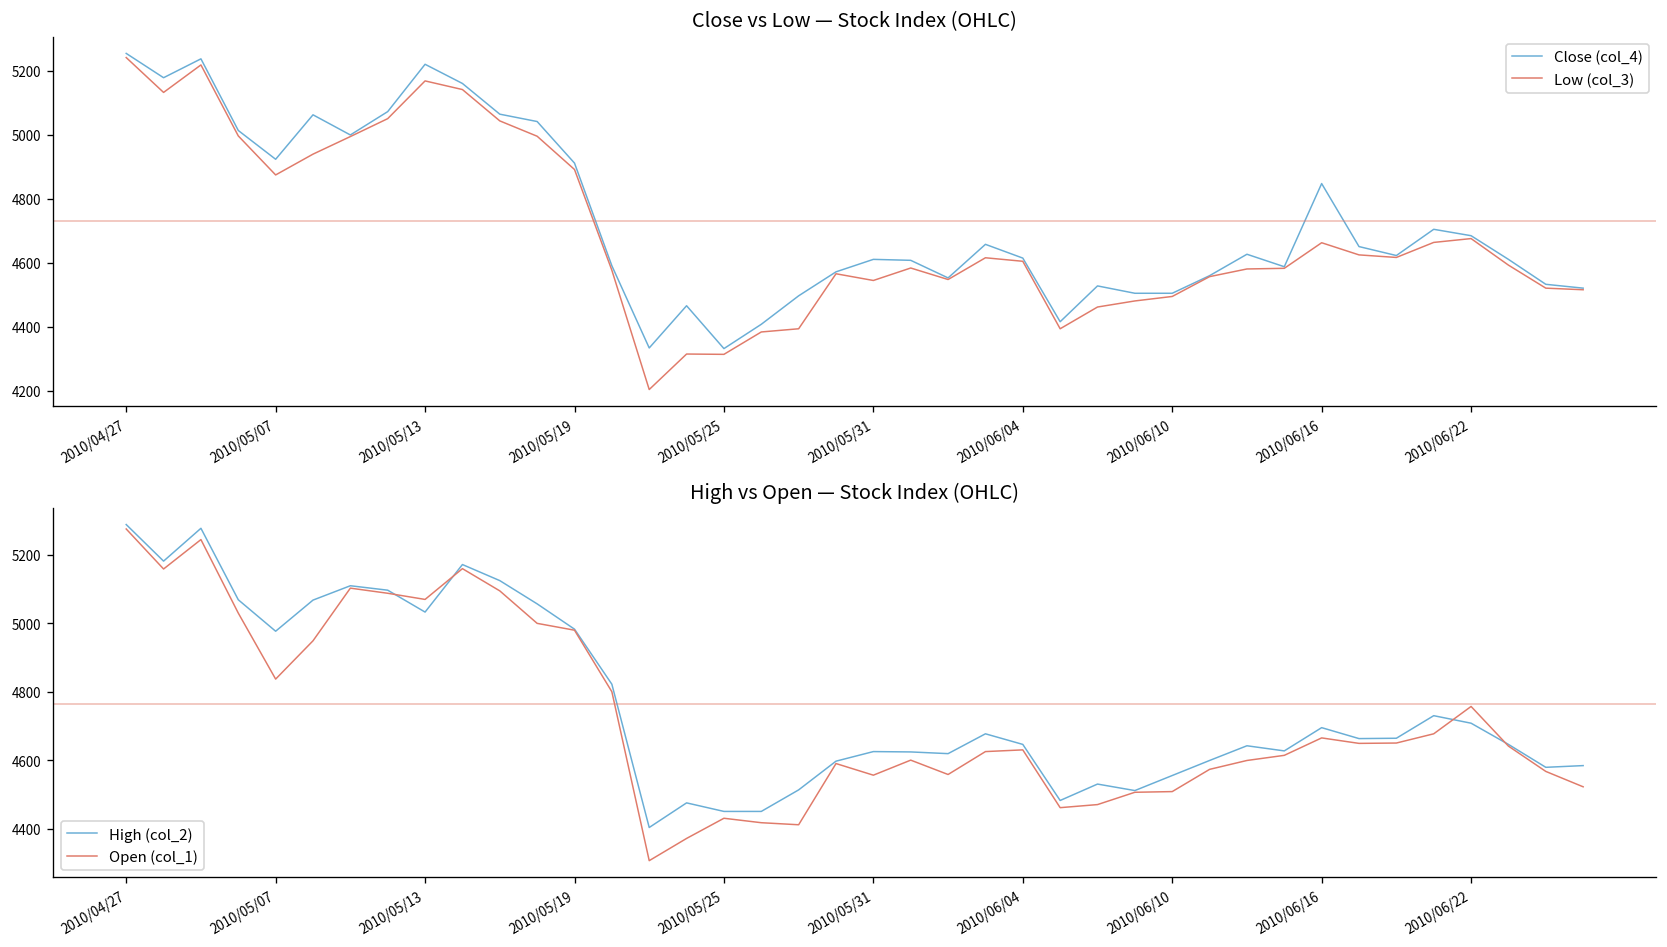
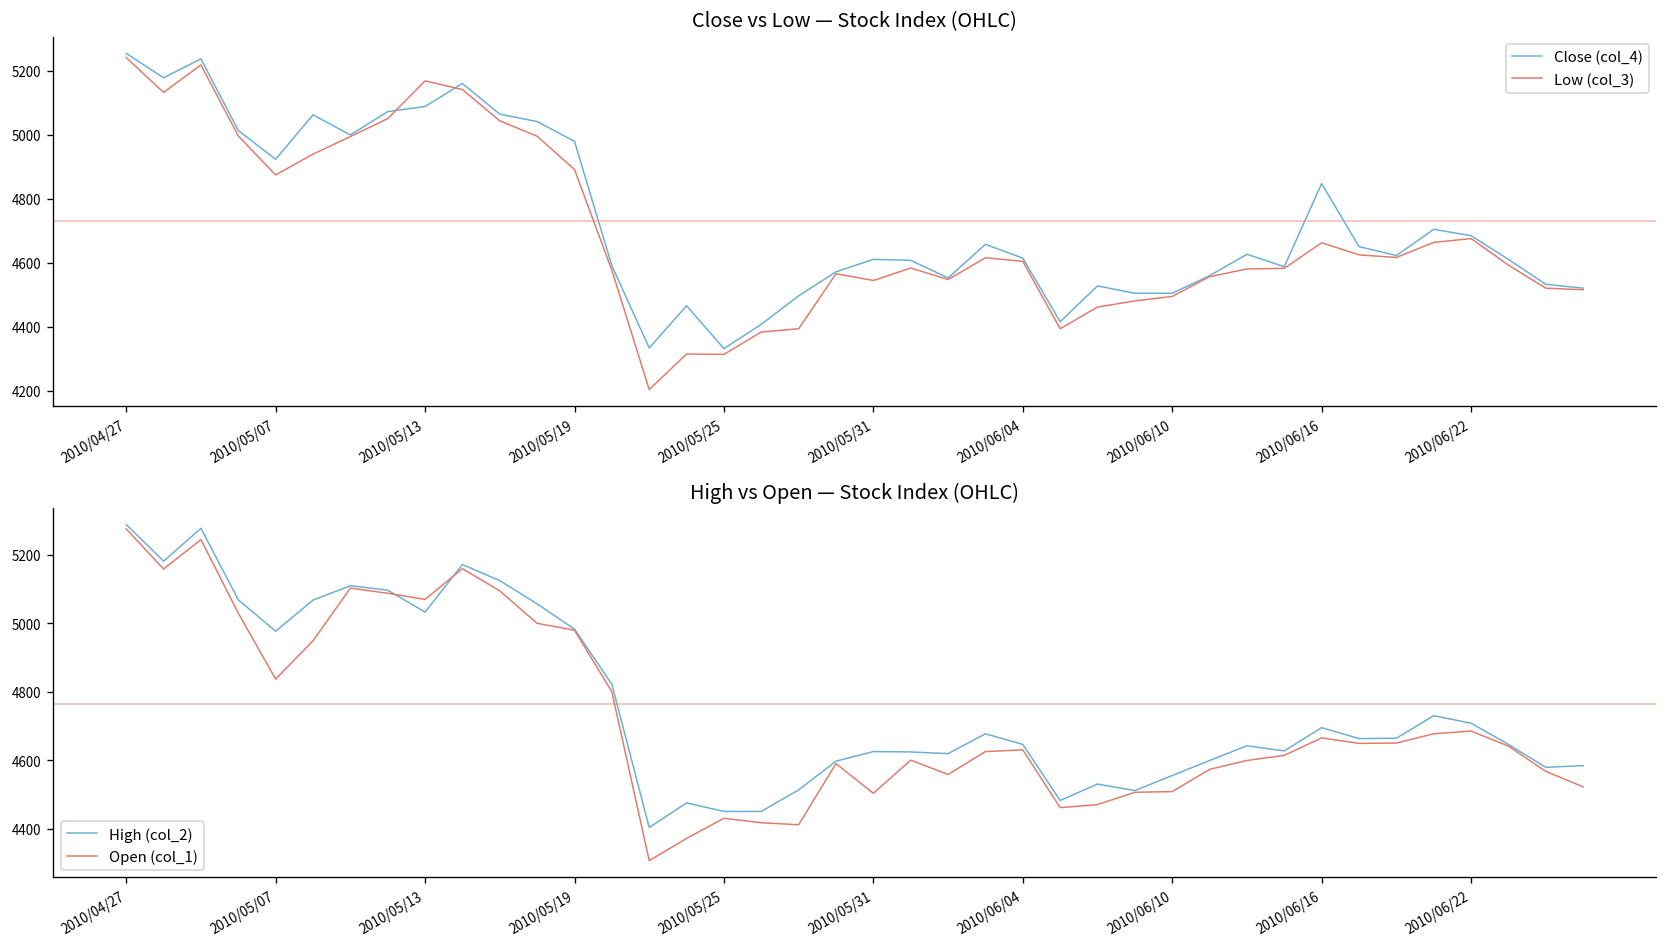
Close vs Low — Stock Index (OHLC), Close (col_4), 2010/05/13: 5220 -> 5090
Close vs Low — Stock Index (OHLC), Close (col_4), 2010/05/19: 4910 -> 4980
High vs Open — Stock Index (OHLC), Open (col_1), 2010/05/31: 4560 -> 4500
High vs Open — Stock Index (OHLC), Open (col_1), 2010/06/22: 4760 -> 4690
